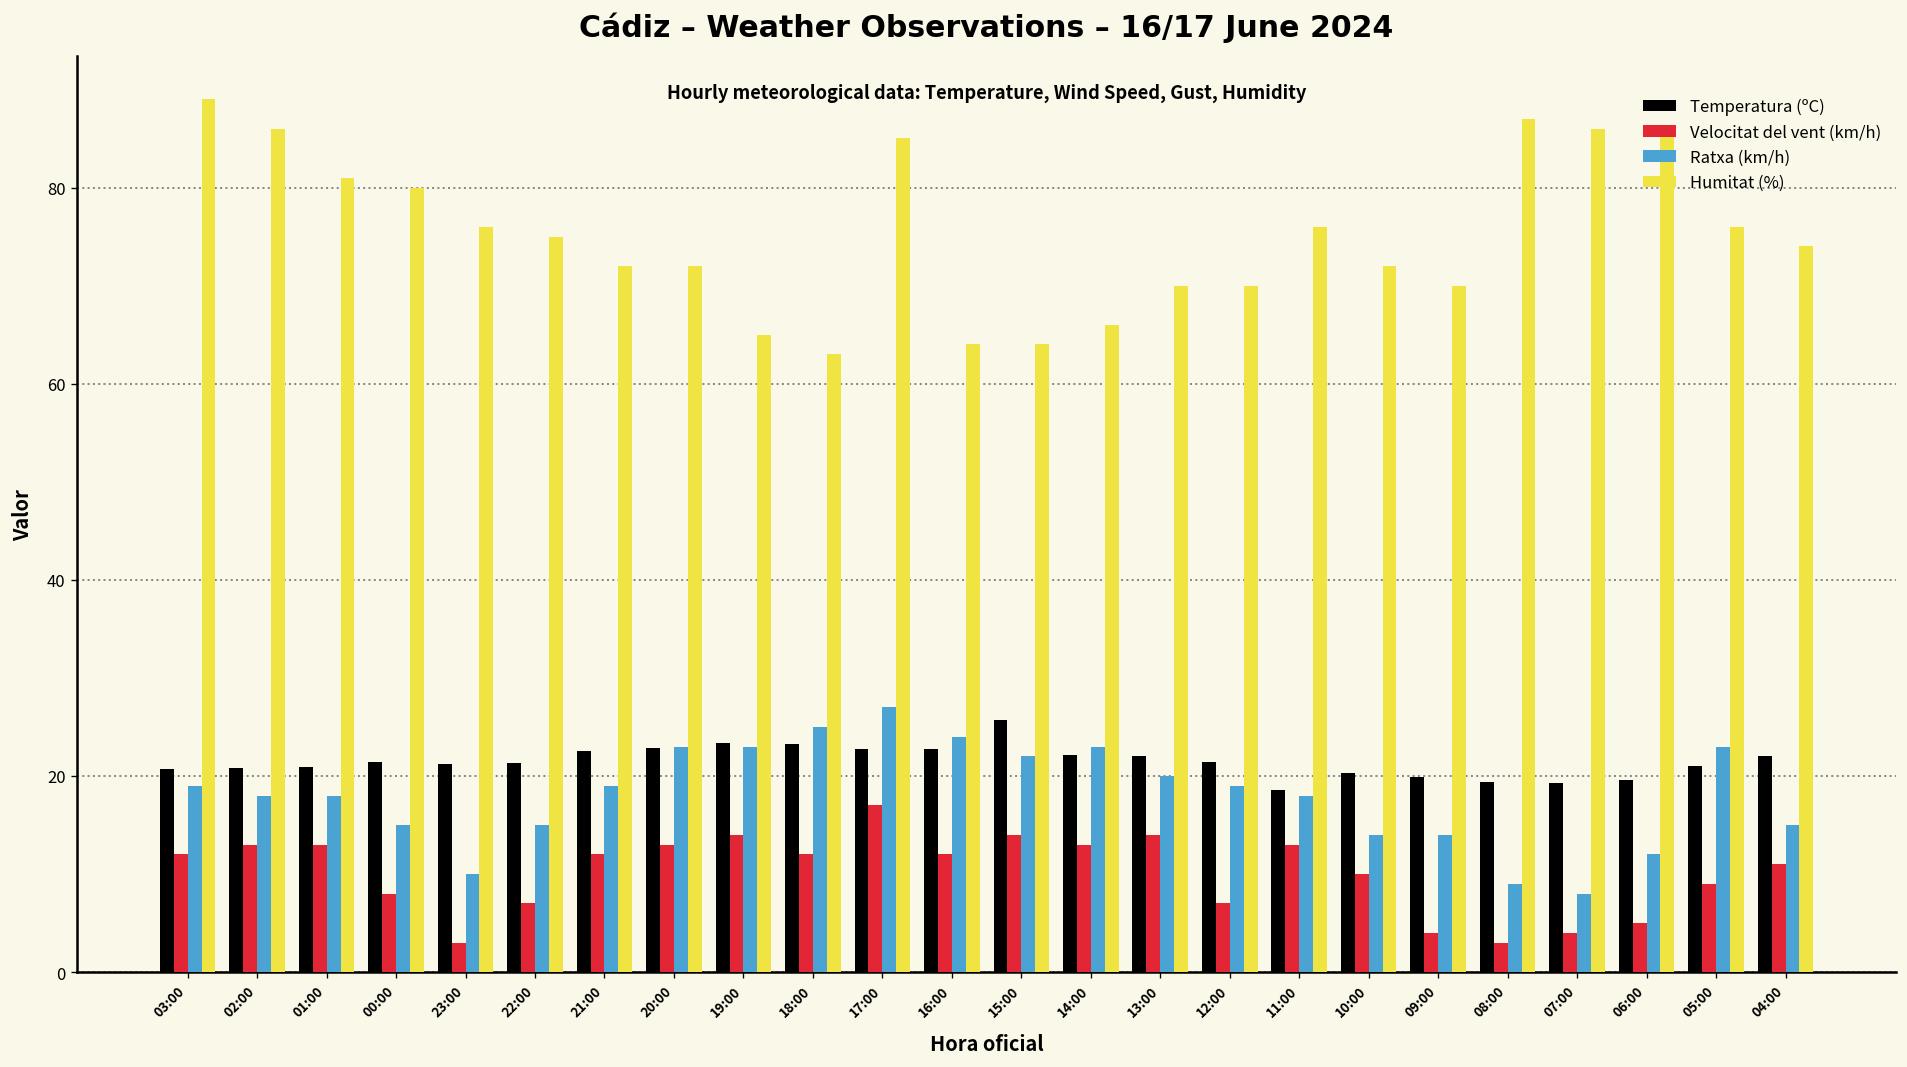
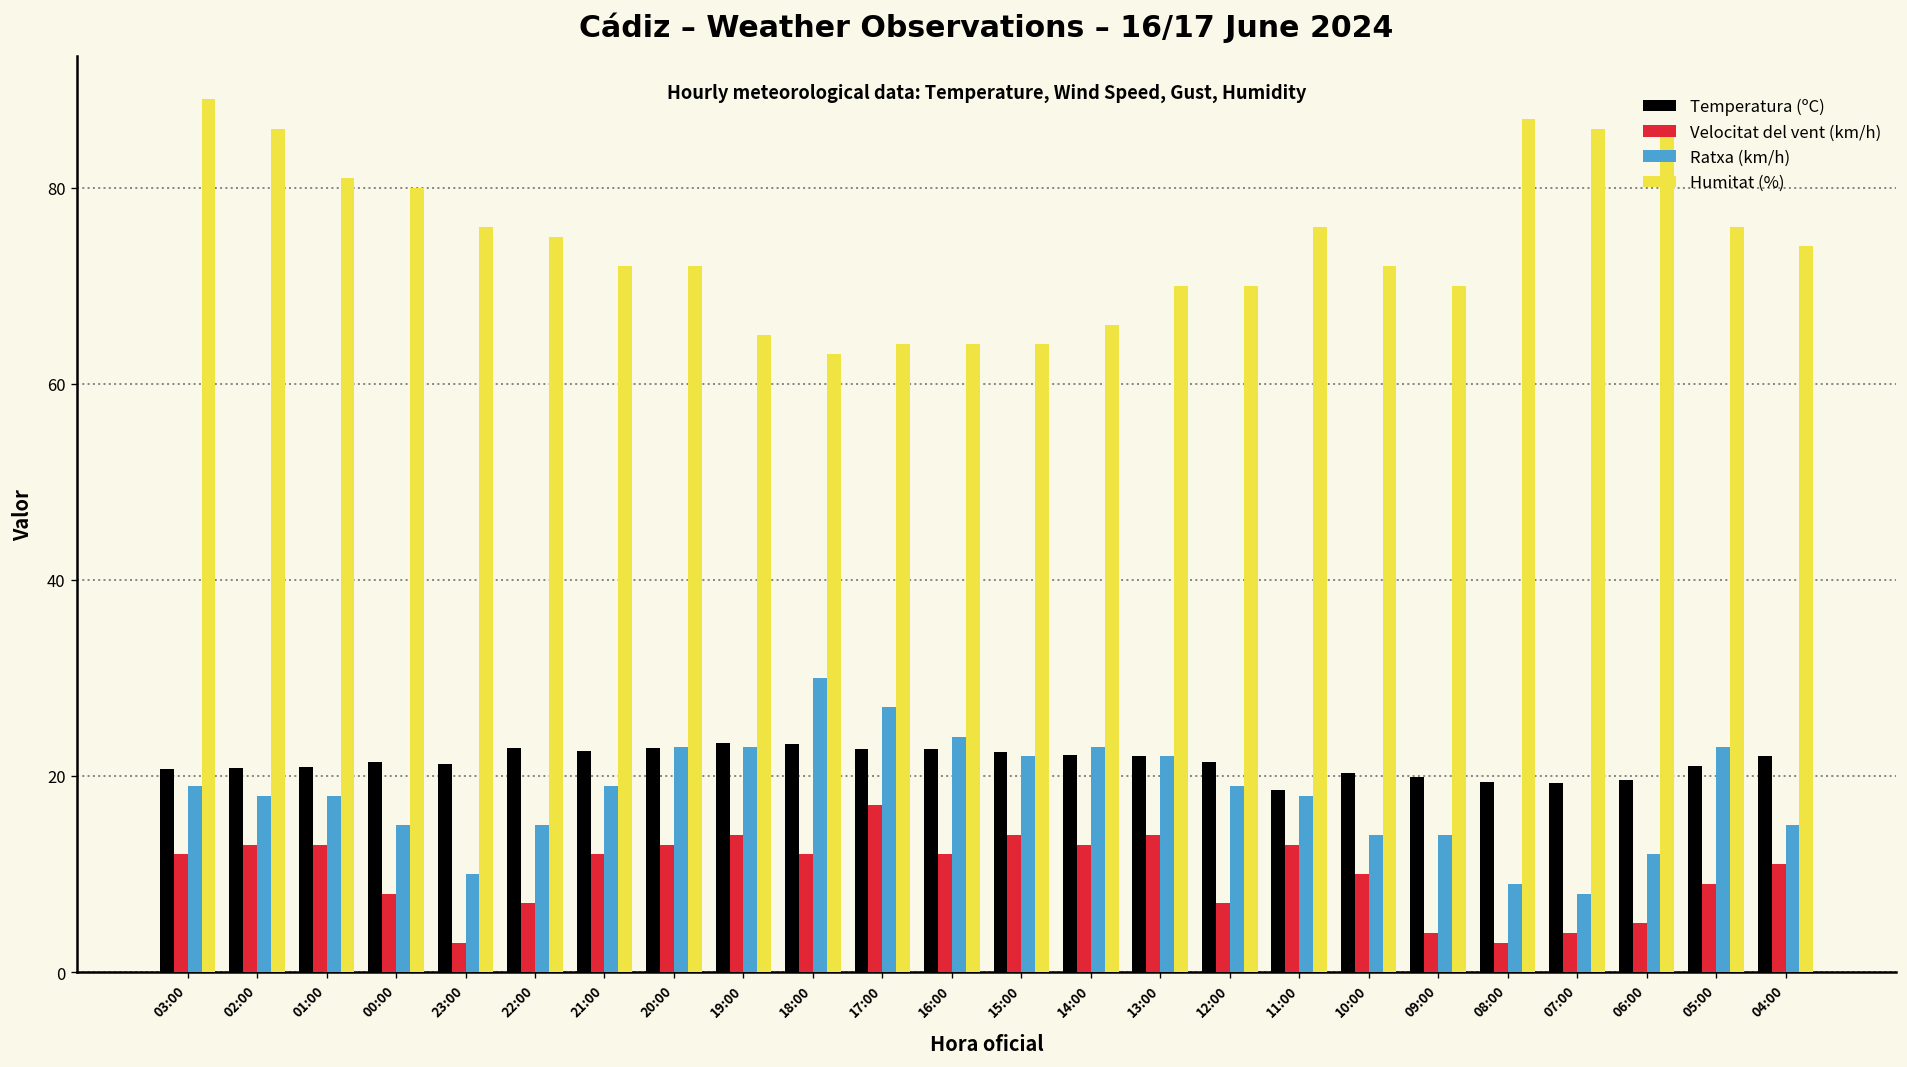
Temperatura (ºC), 22:00: 21 -> 23
Ratxa (km/h), 18:00: 25 -> 30
Humitat (%), 17:00: 85 -> 64
Temperatura (ºC), 15:00: 26 -> 22
Ratxa (km/h), 13:00: 20 -> 22
